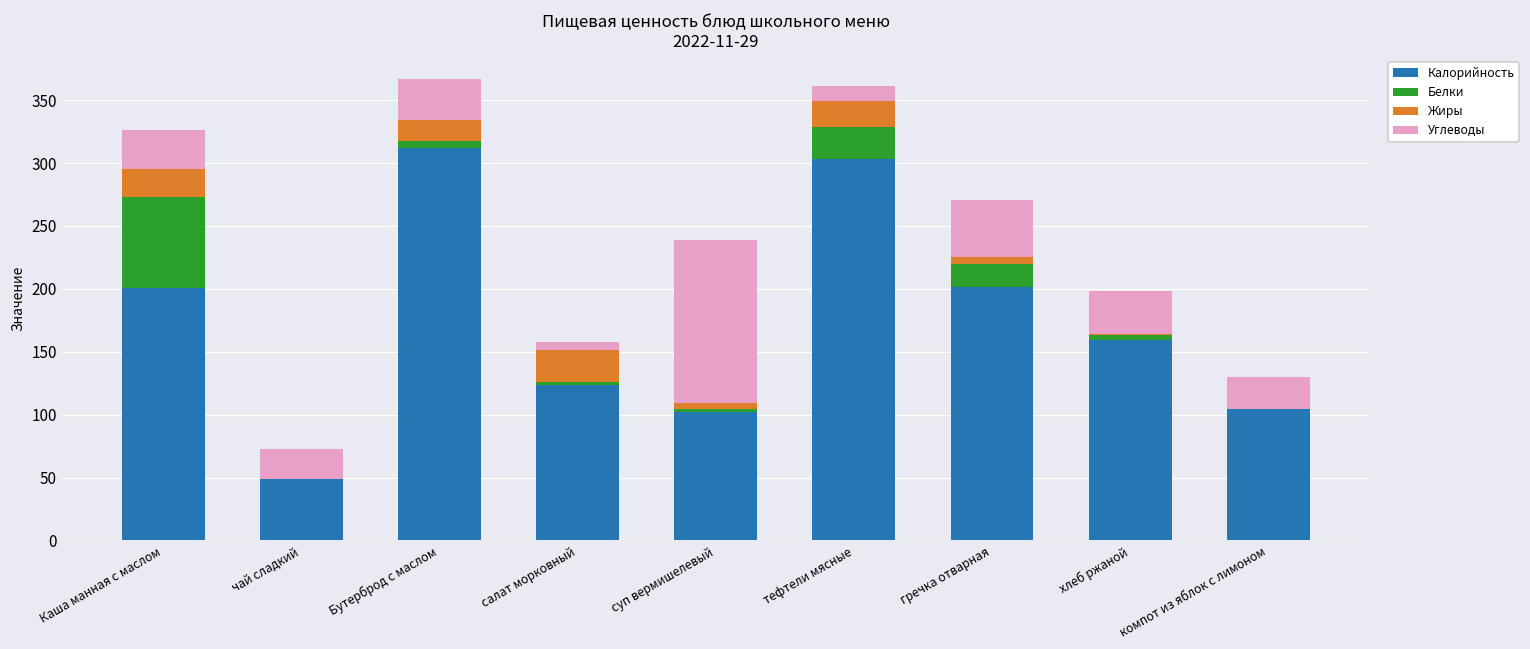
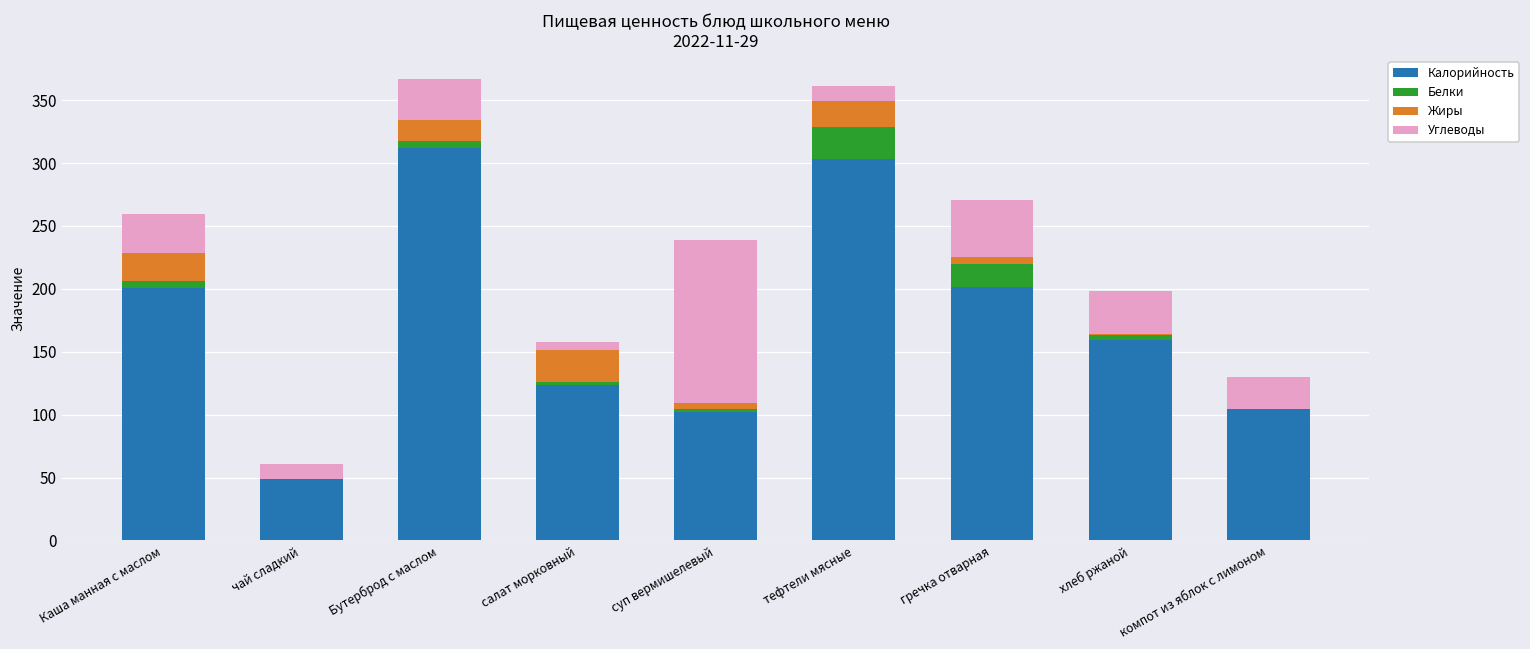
Белки, Каша манная с маслом: 72 -> 6
Углеводы, чай сладкий: 24 -> 12
